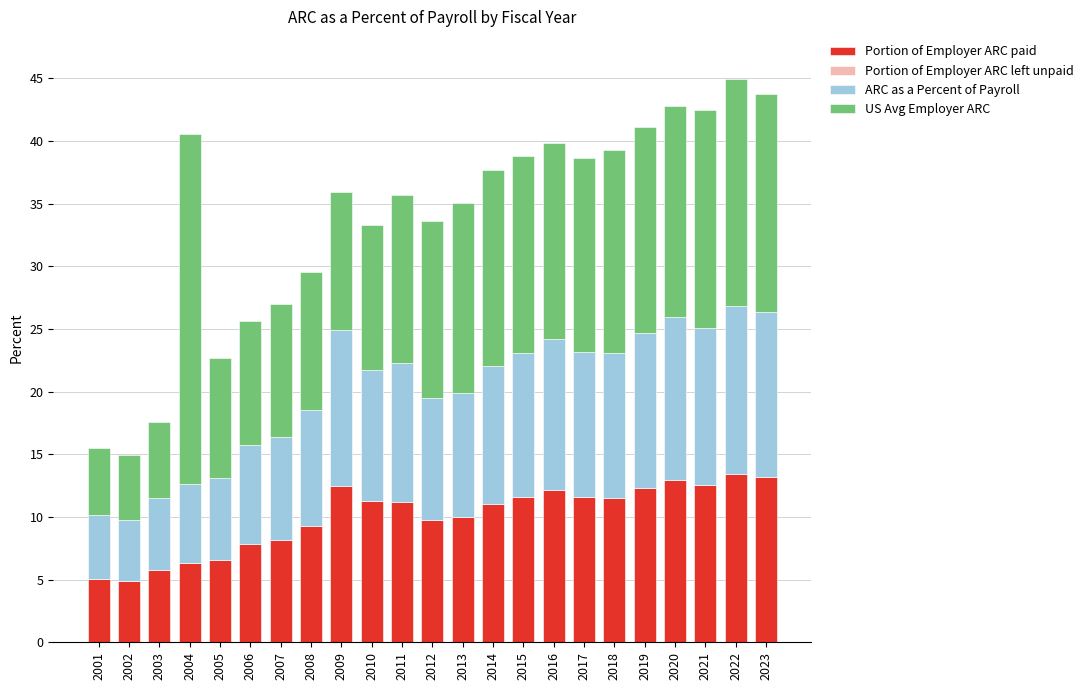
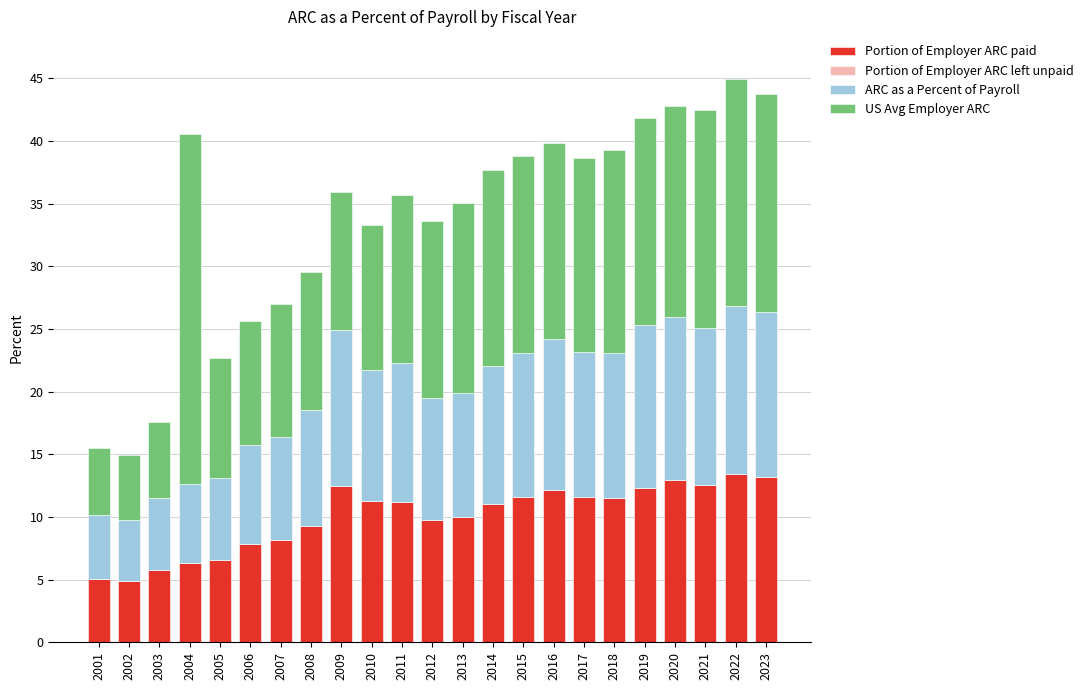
ARC as a Percent of Payroll, 2019: 12.3 -> 13.0
